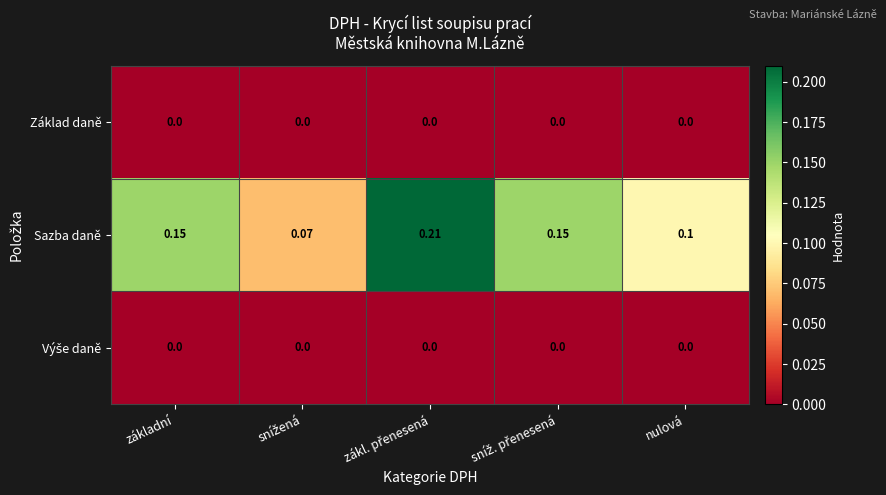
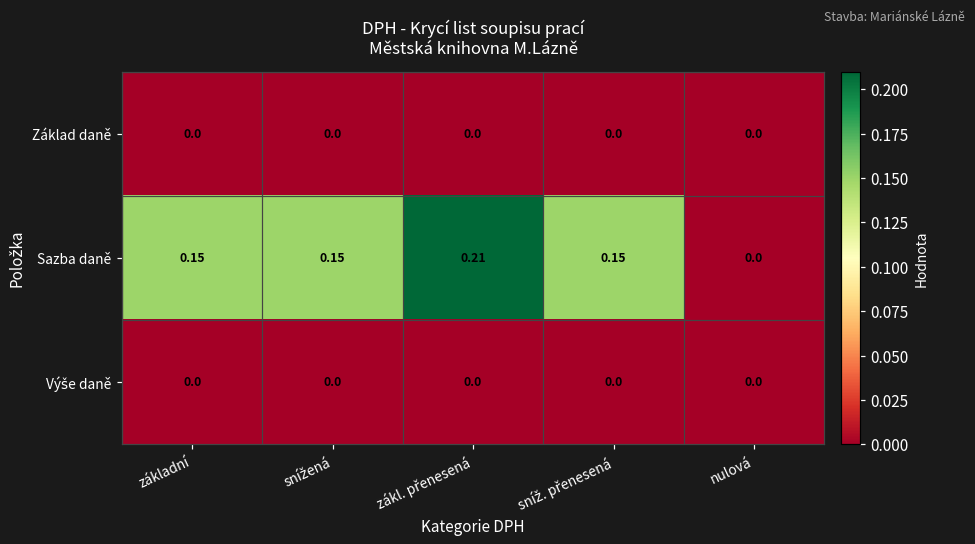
Sazba daně, snížená: 0.07 -> 0.15
Sazba daně, nulová: 0.1 -> 0.0
